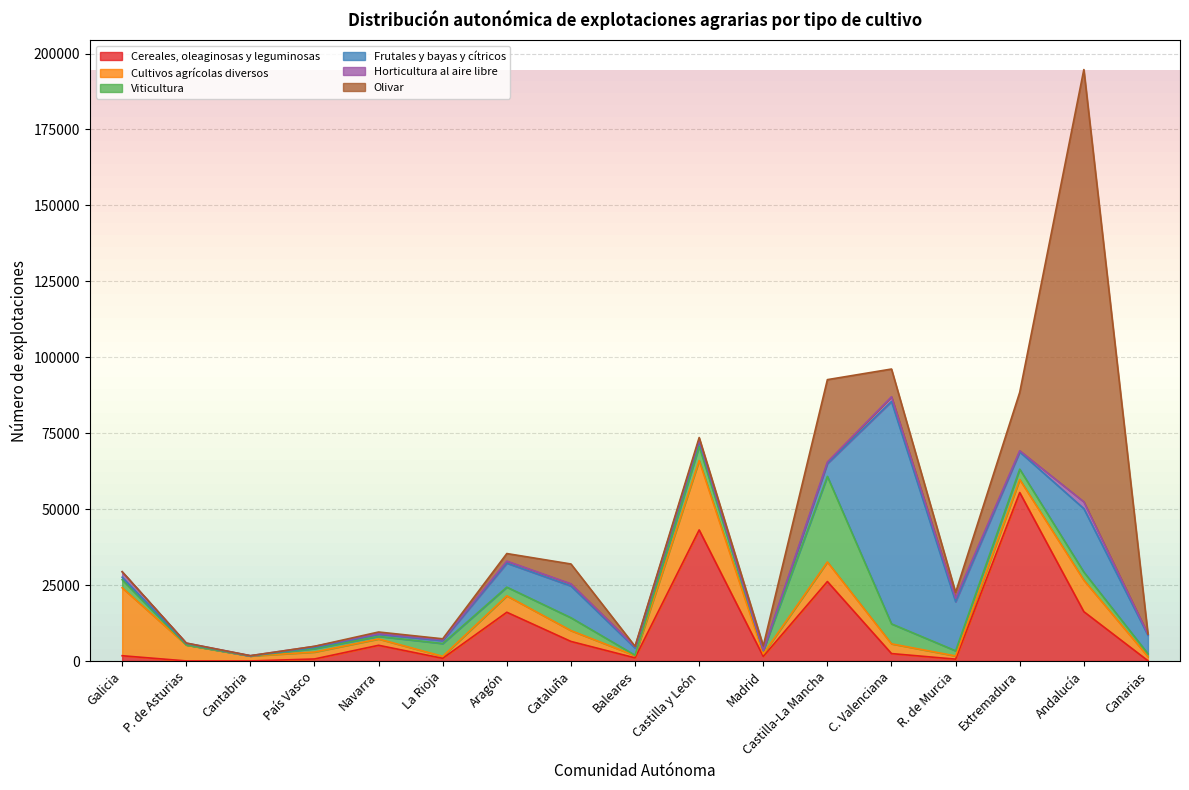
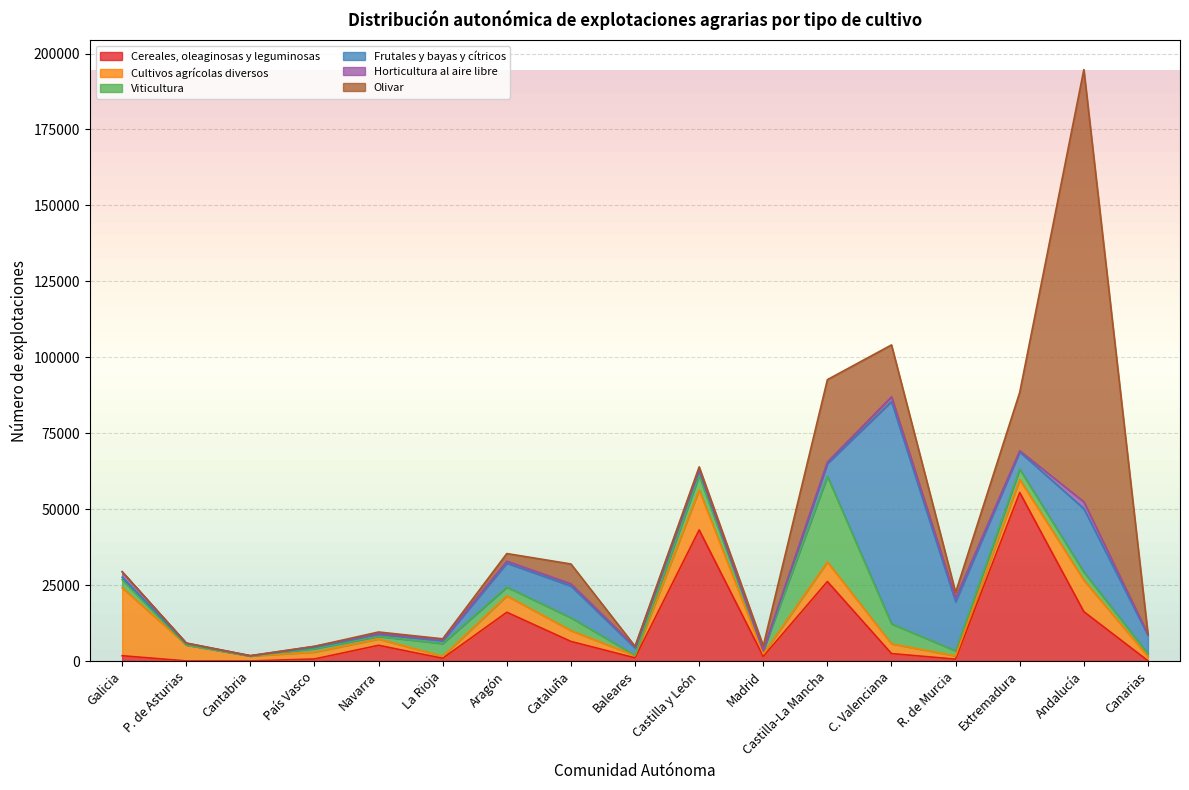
Cultivos agrícolas diversos, Castilla y León: 23000 -> 13000
Olivar, C. Valenciana: 9000 -> 17000
